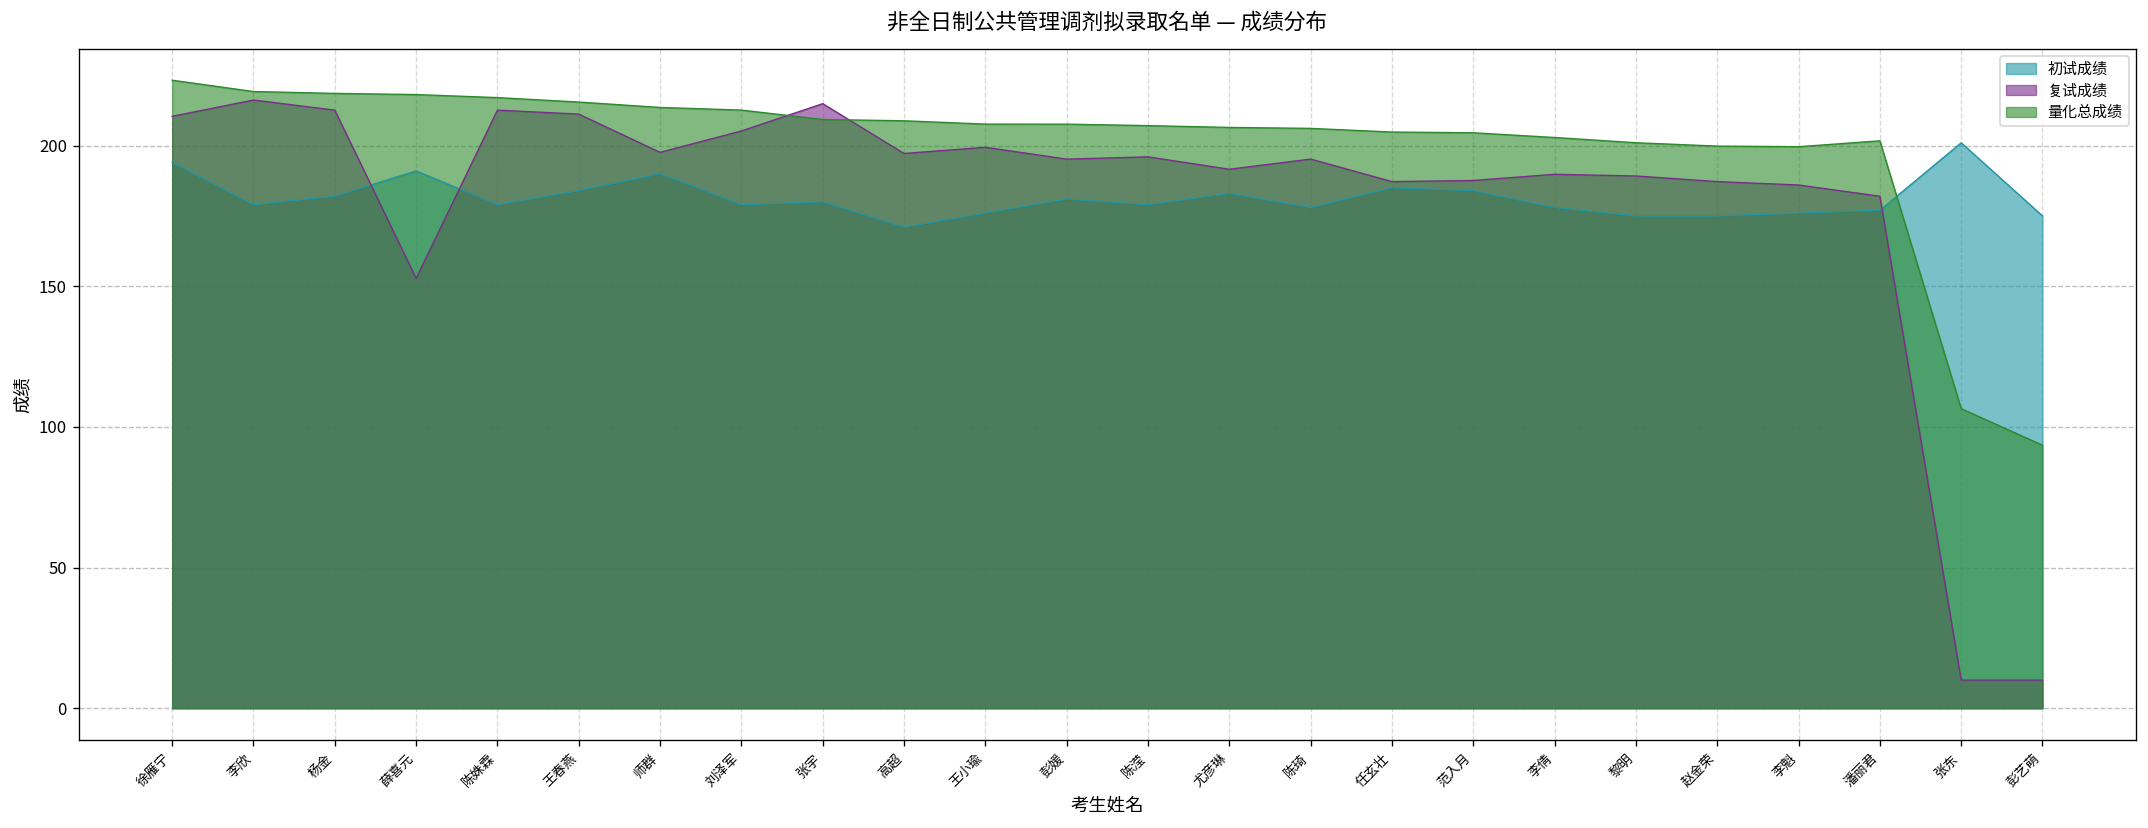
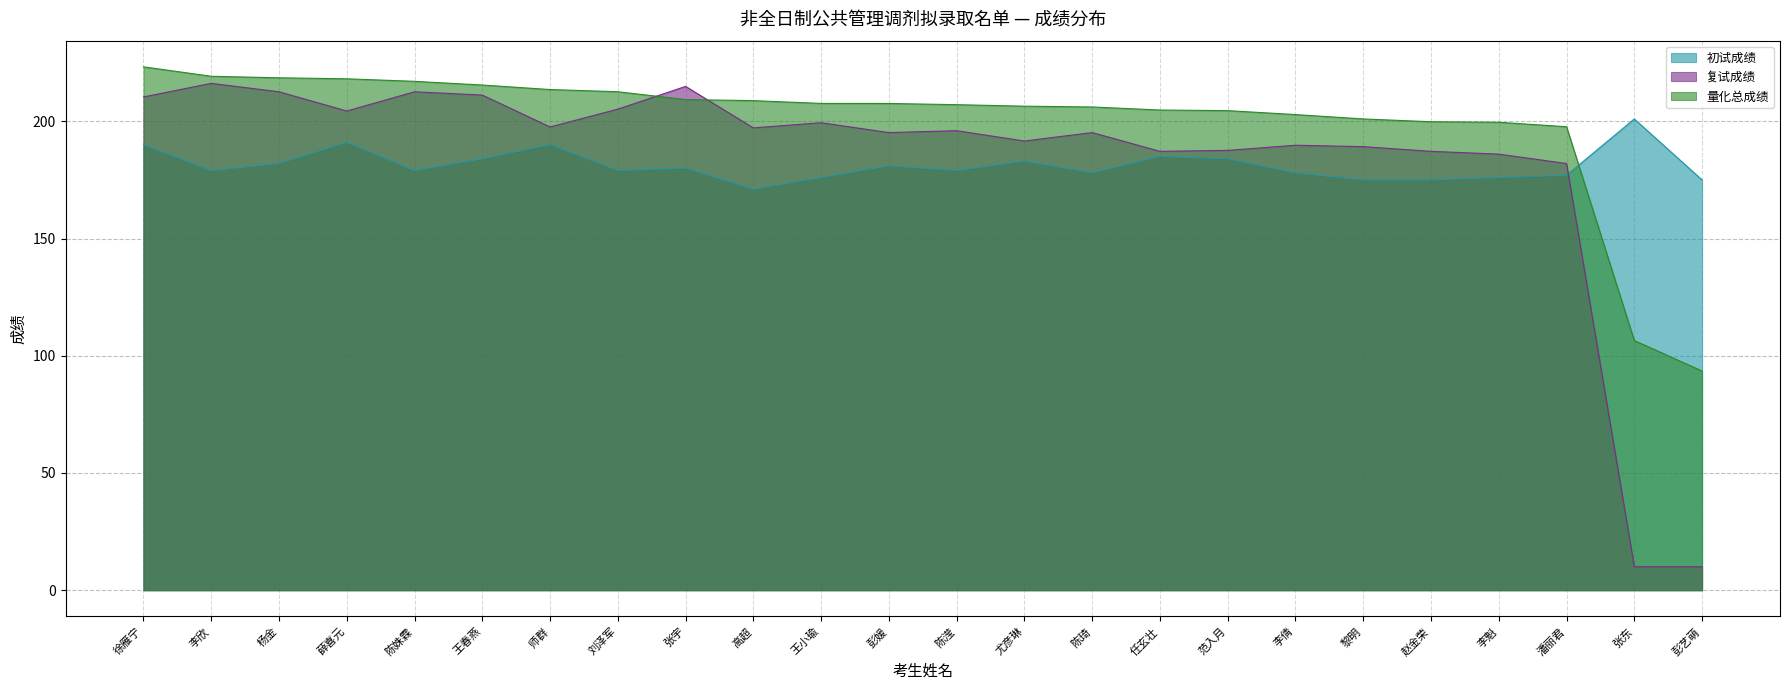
初试成绩, 徐雁宁: 194 -> 190
复试成绩, 薛喜元: 153 -> 204
量化总成绩, 潘丽君: 202 -> 198
